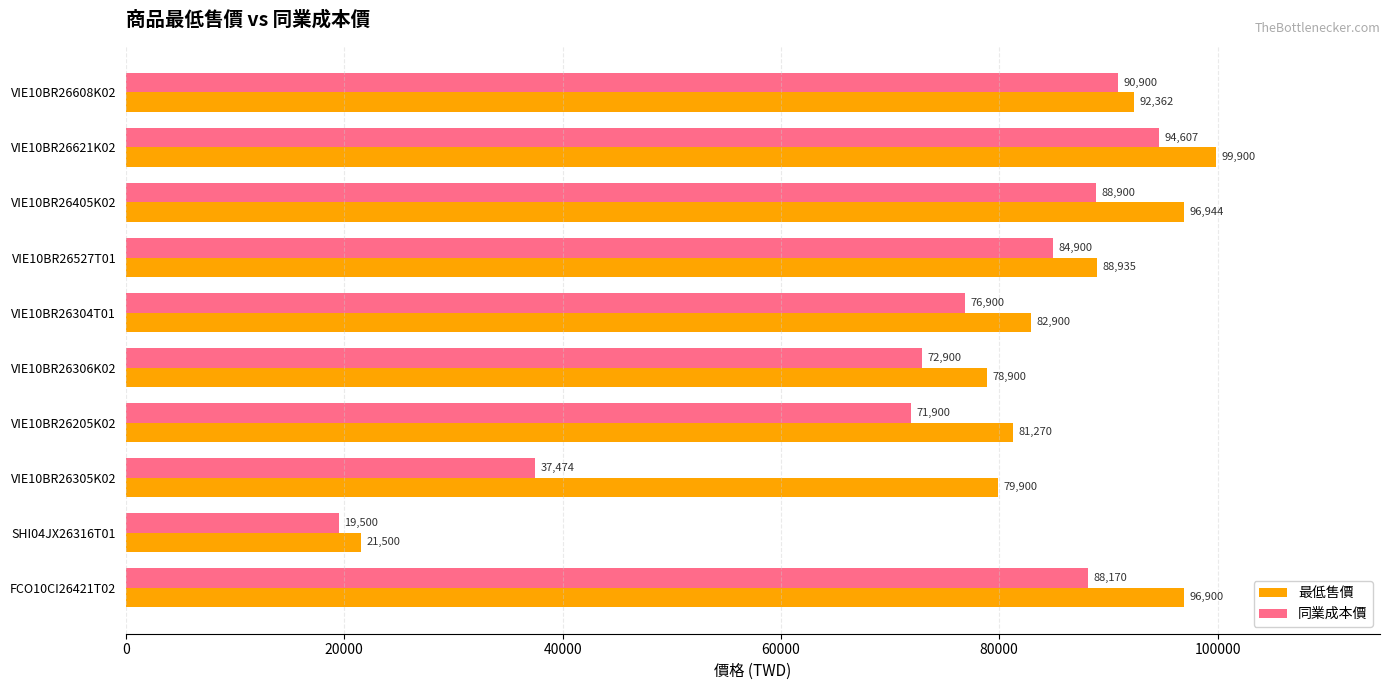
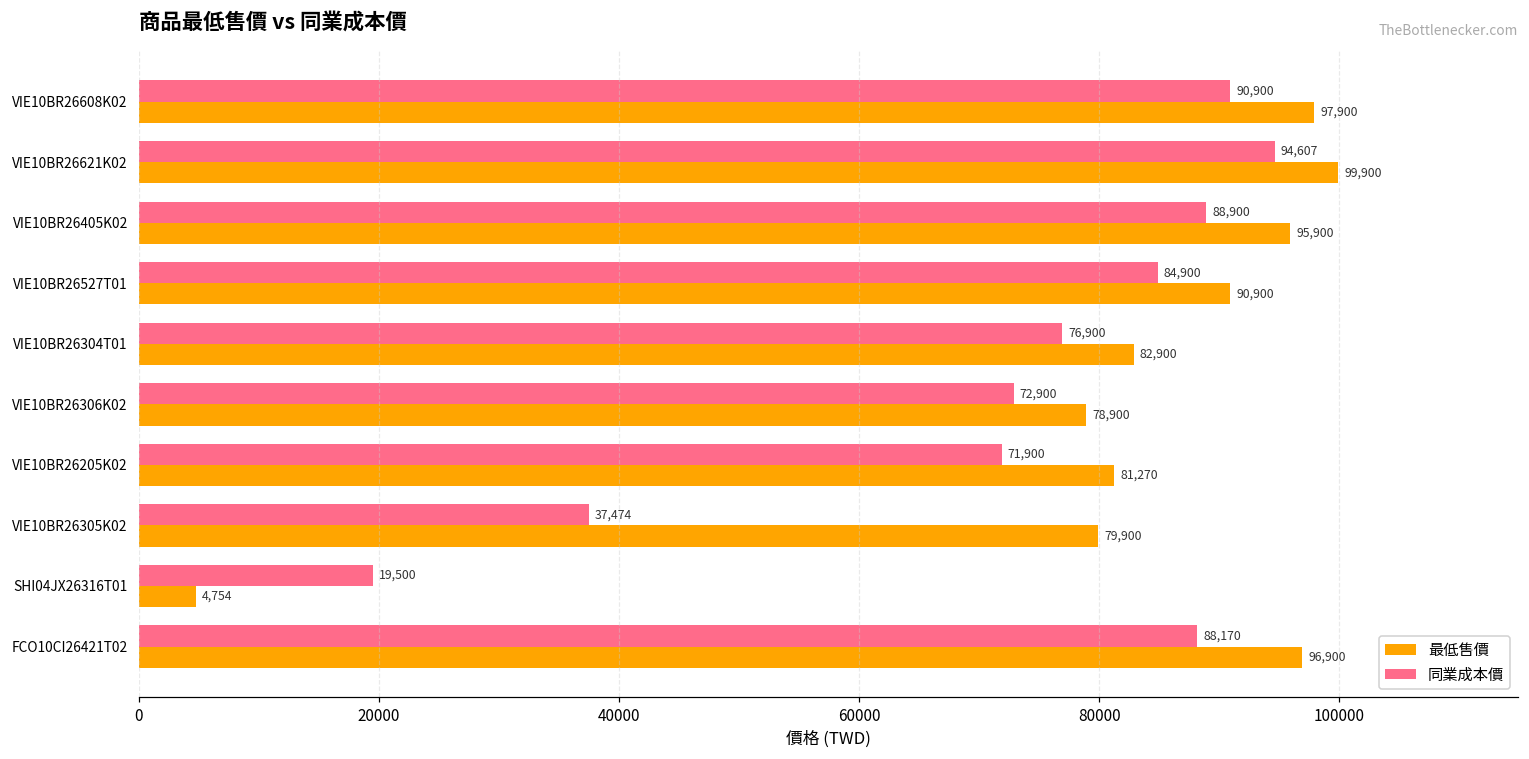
最低售價, VIE10BR26608K02: 92,362 -> 97,900
最低售價, VIE10BR26405K02: 96,944 -> 95,900
最低售價, VIE10BR26527T01: 88,935 -> 90,900
最低售價, SHI04JX26316T01: 21,500 -> 4,754
